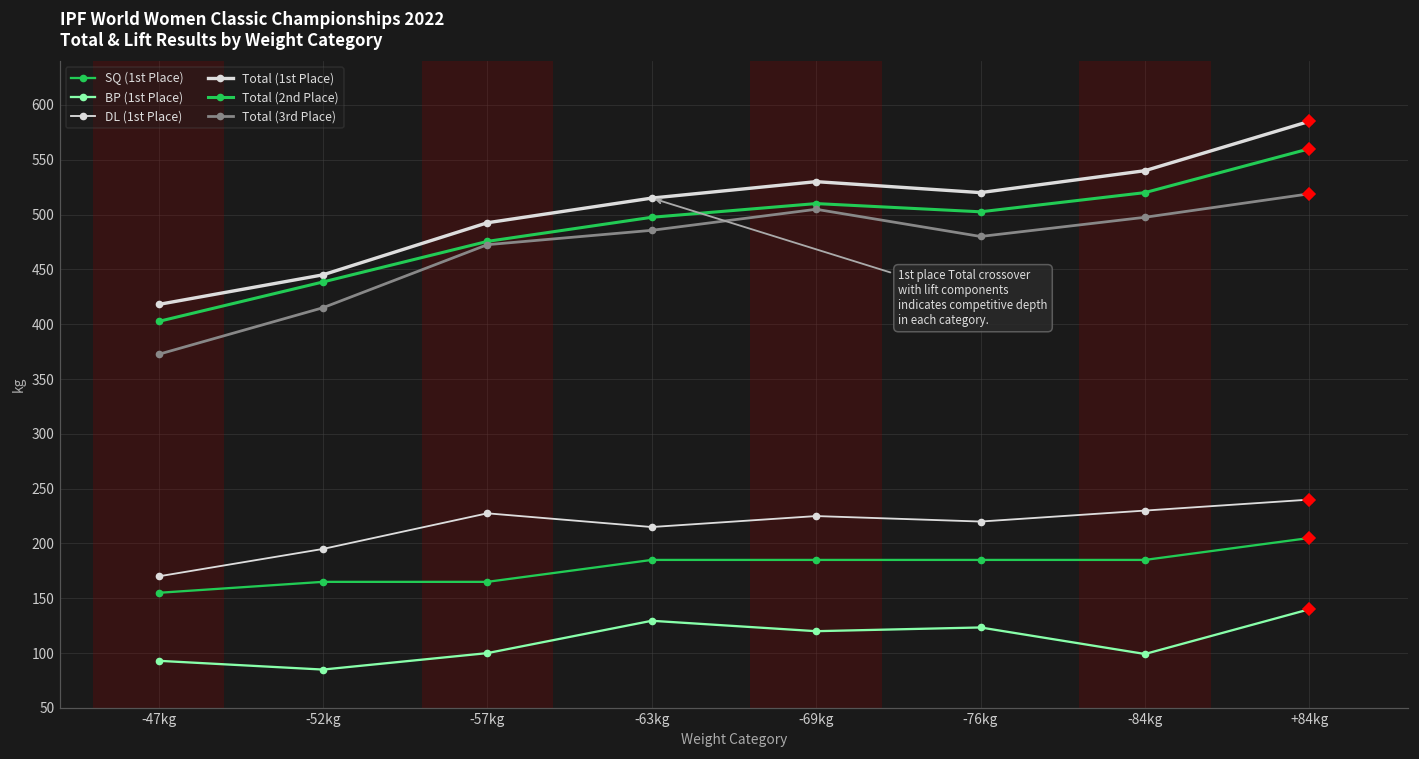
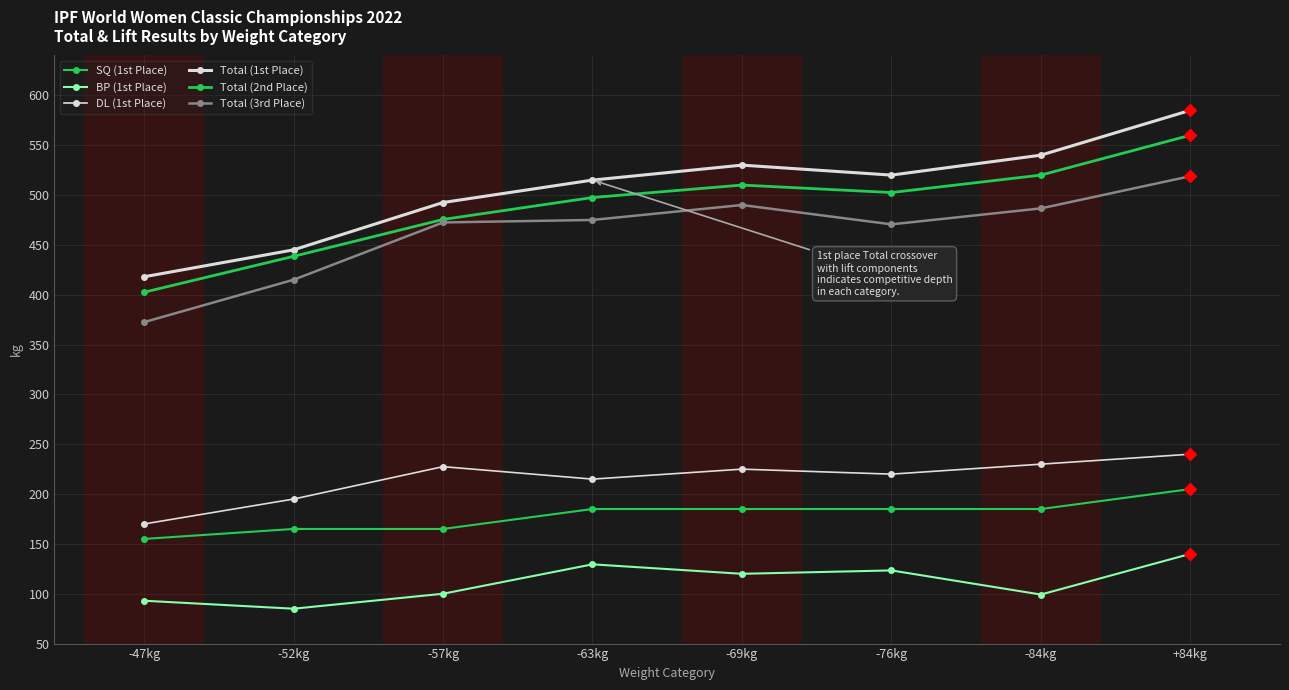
Total (3rd Place), -63kg: 490 -> 480
Total (3rd Place), -69kg: 500 -> 490
Total (3rd Place), -76kg: 480 -> 470
Total (3rd Place), -84kg: 500 -> 490
